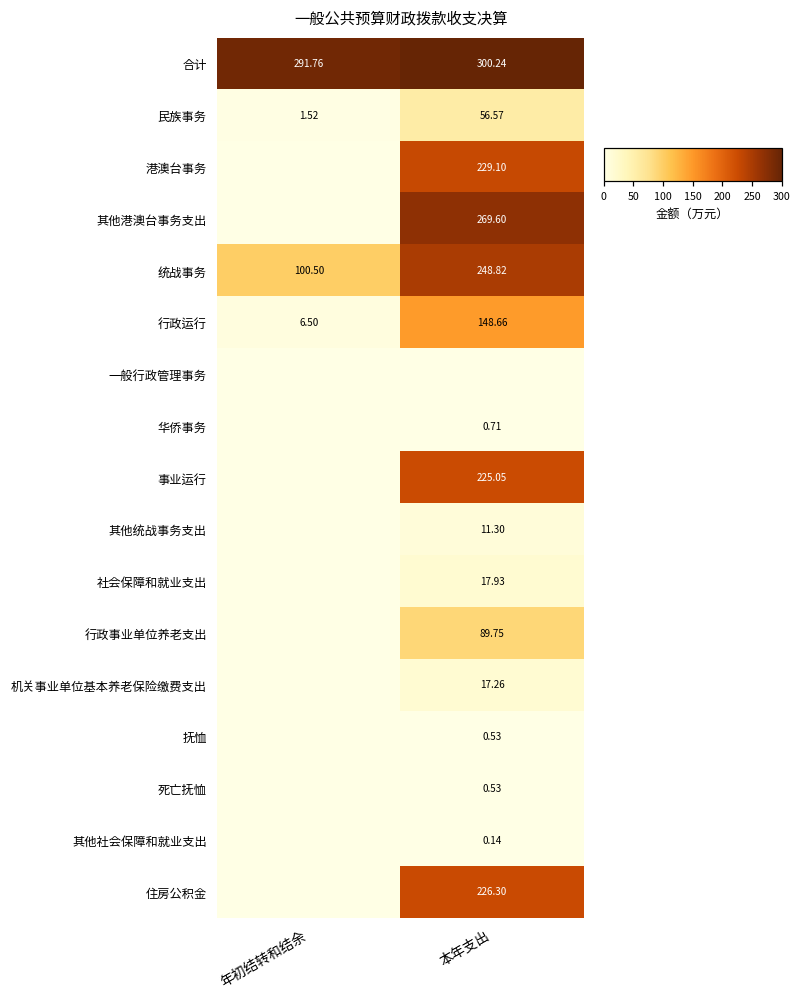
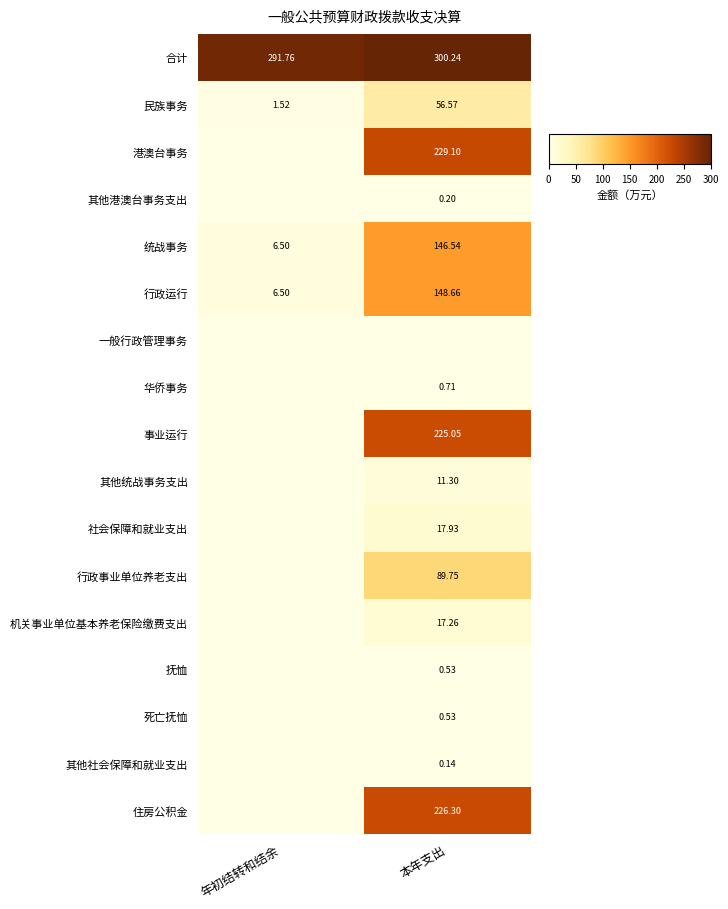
其他港澳台事务支出, 本年支出: 269.60 -> 0.20
统战事务, 年初结转和结余: 100.50 -> 6.50
统战事务, 本年支出: 248.82 -> 146.54
